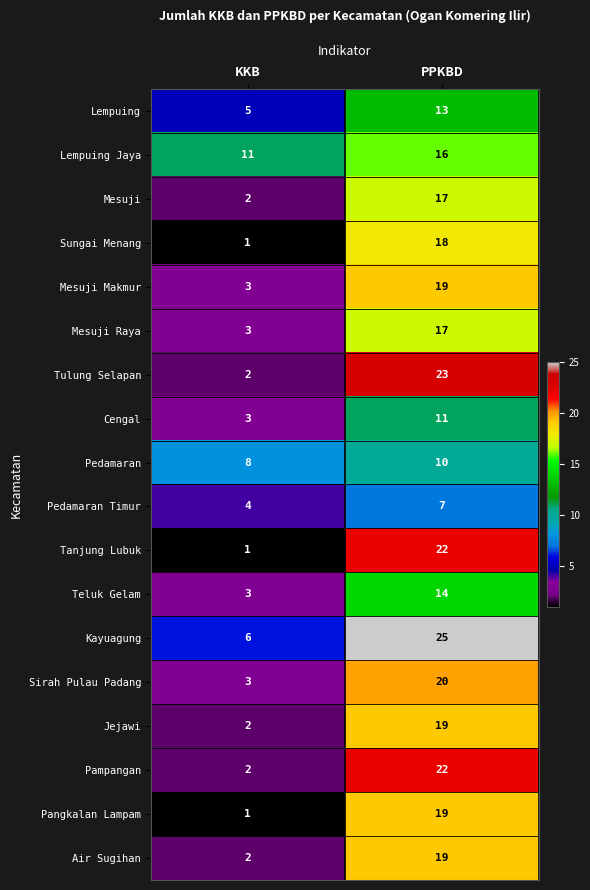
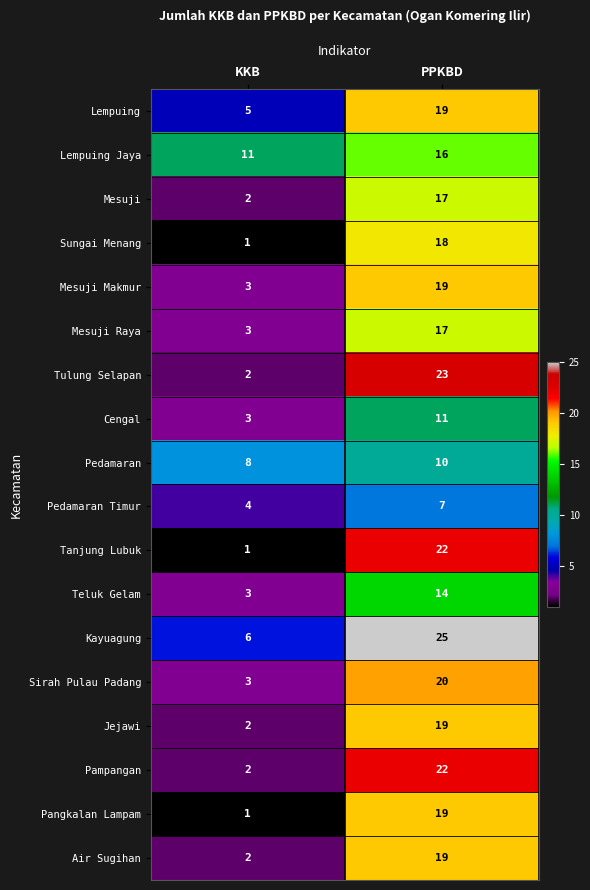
Lempuing, PPKBD: 13 -> 19
